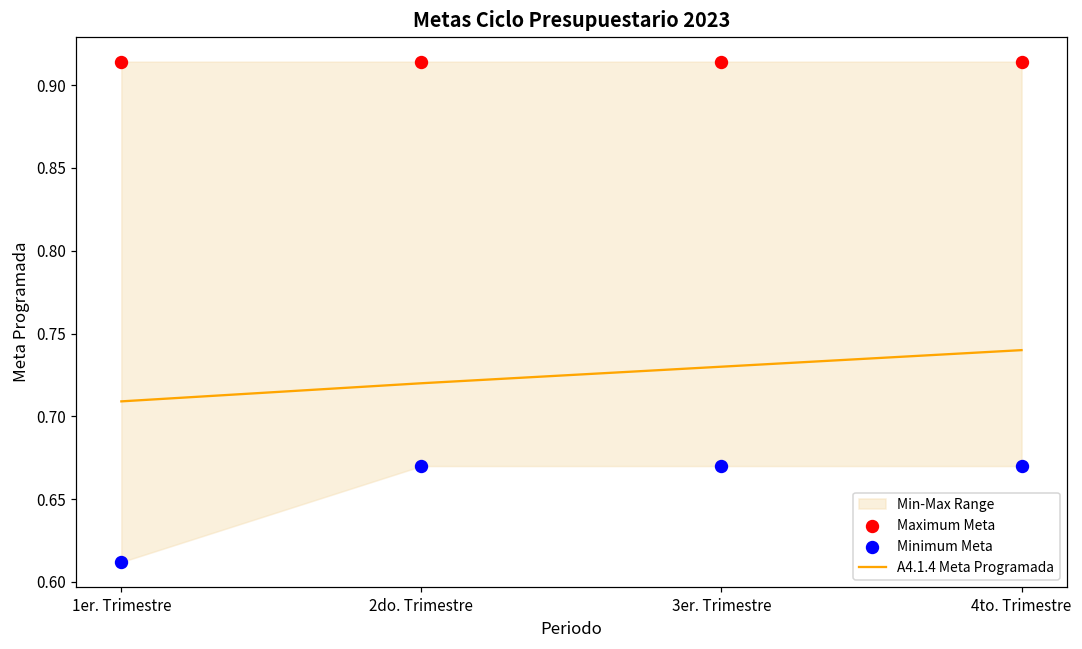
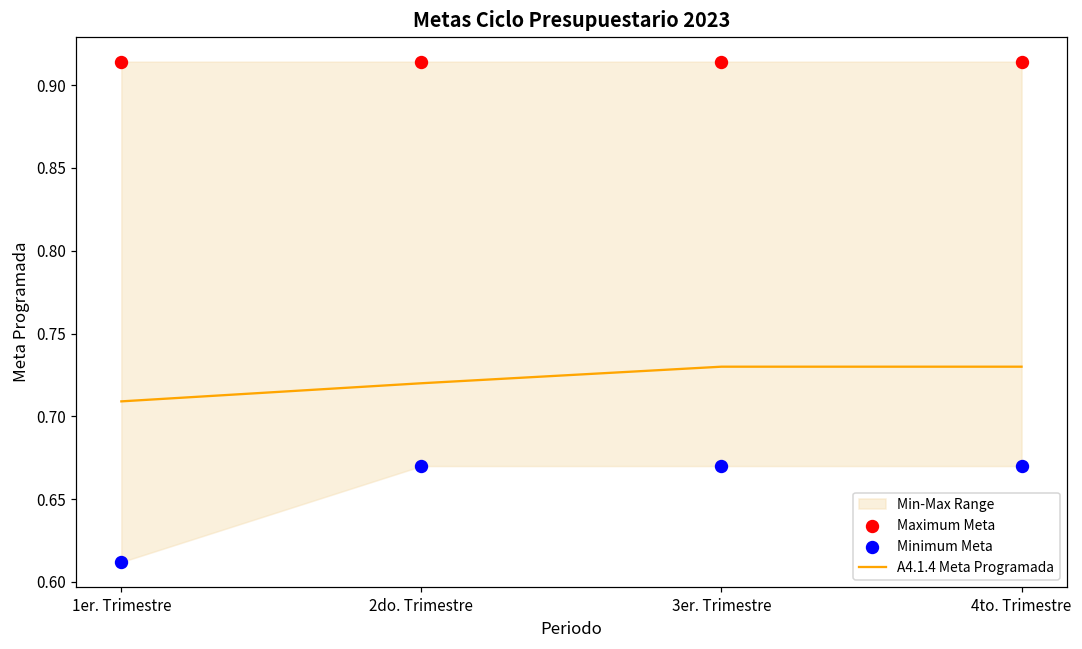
A4.1.4 Meta Programada, 4to. Trimestre: 0.74 -> 0.73
